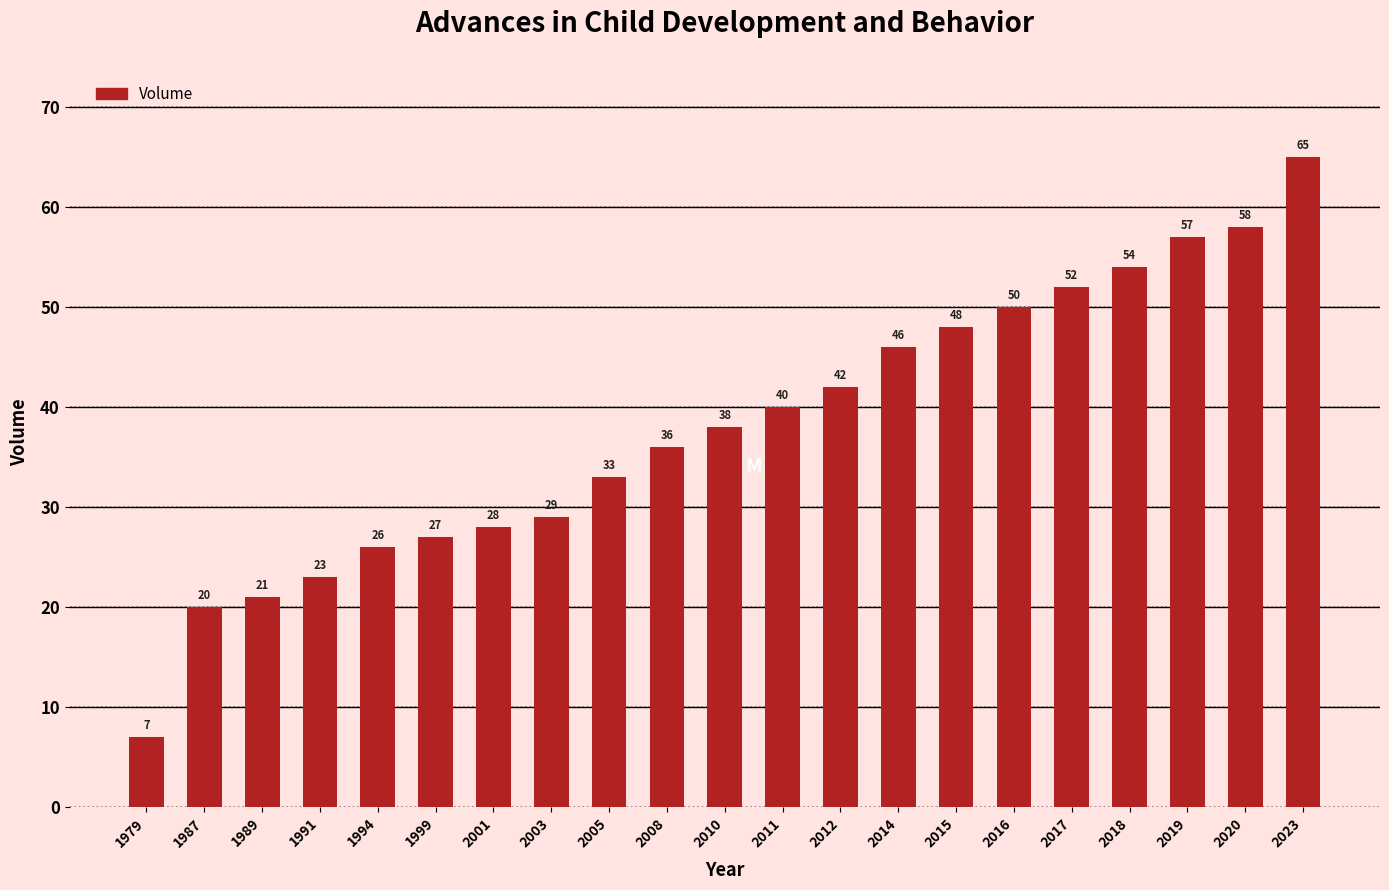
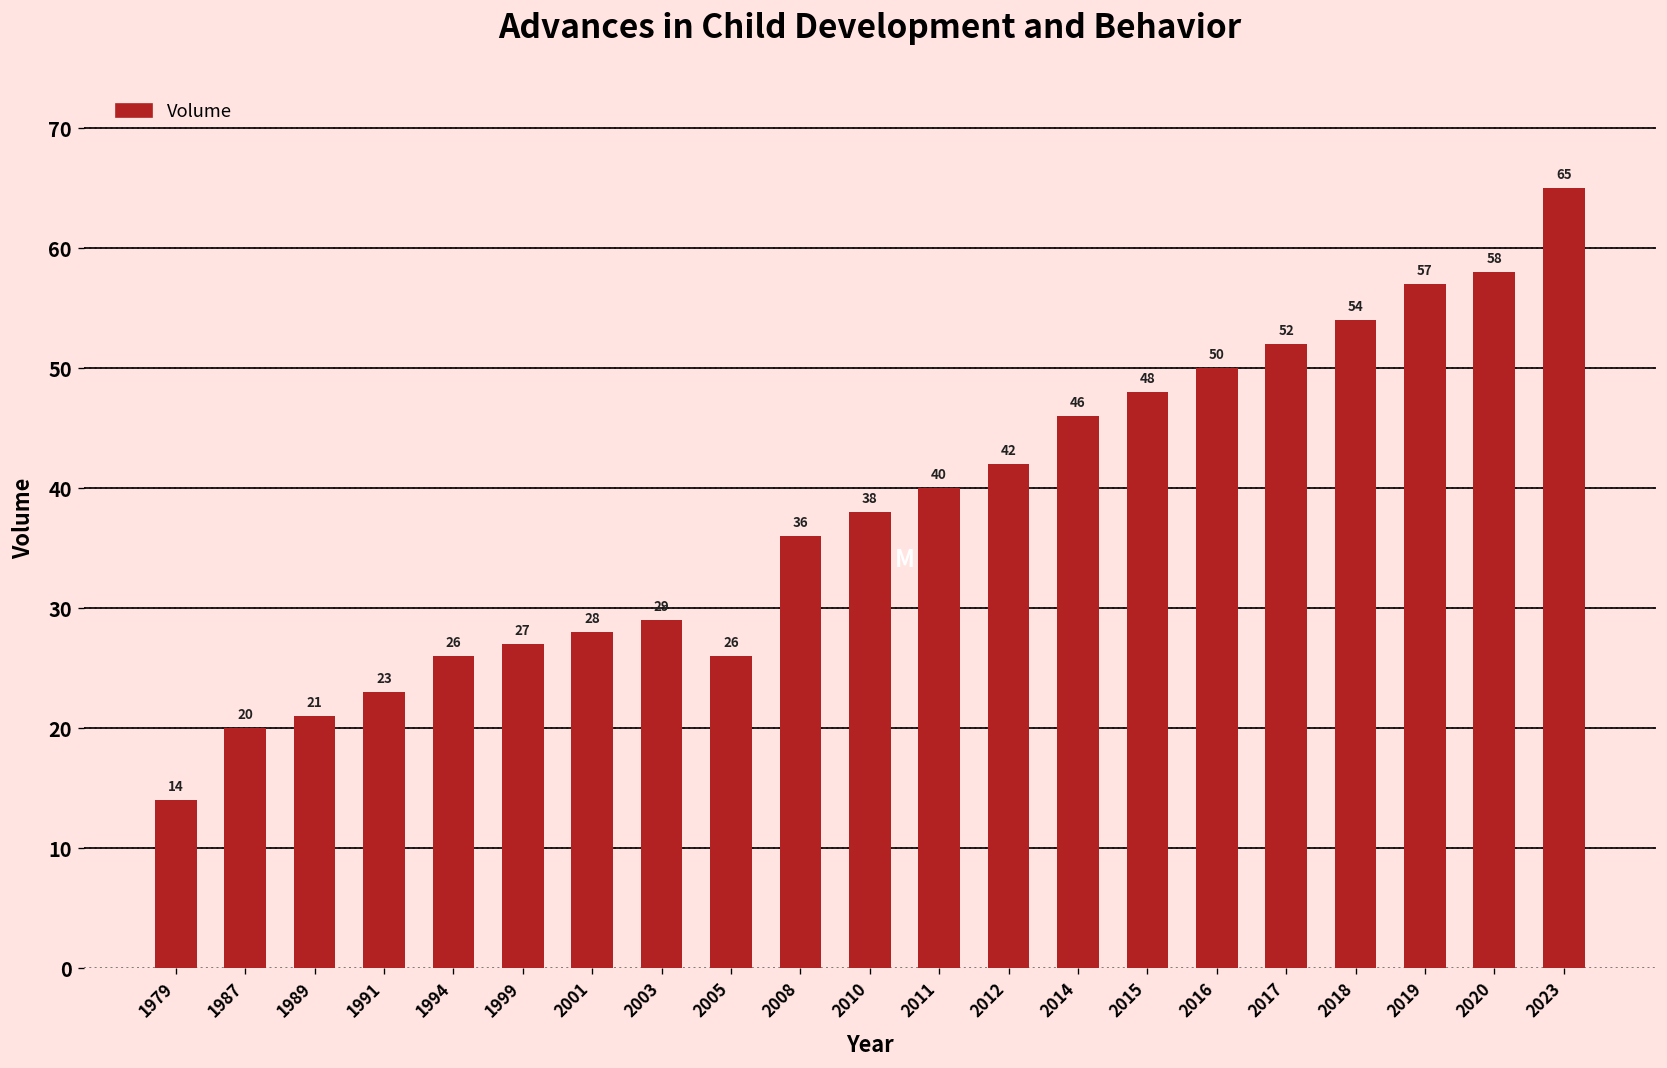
1979: 7 -> 14
2005: 33 -> 26
